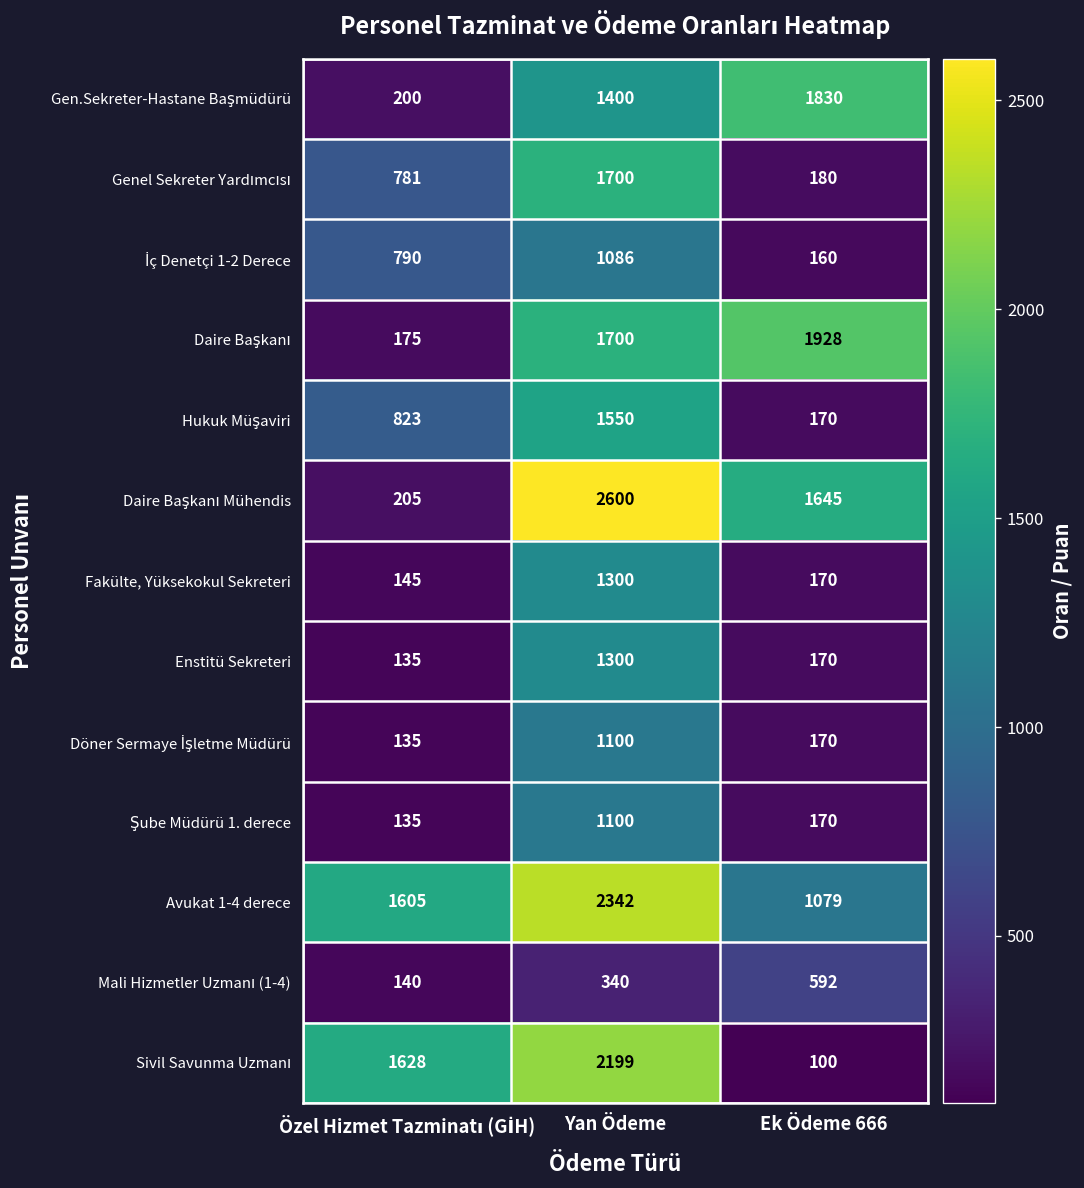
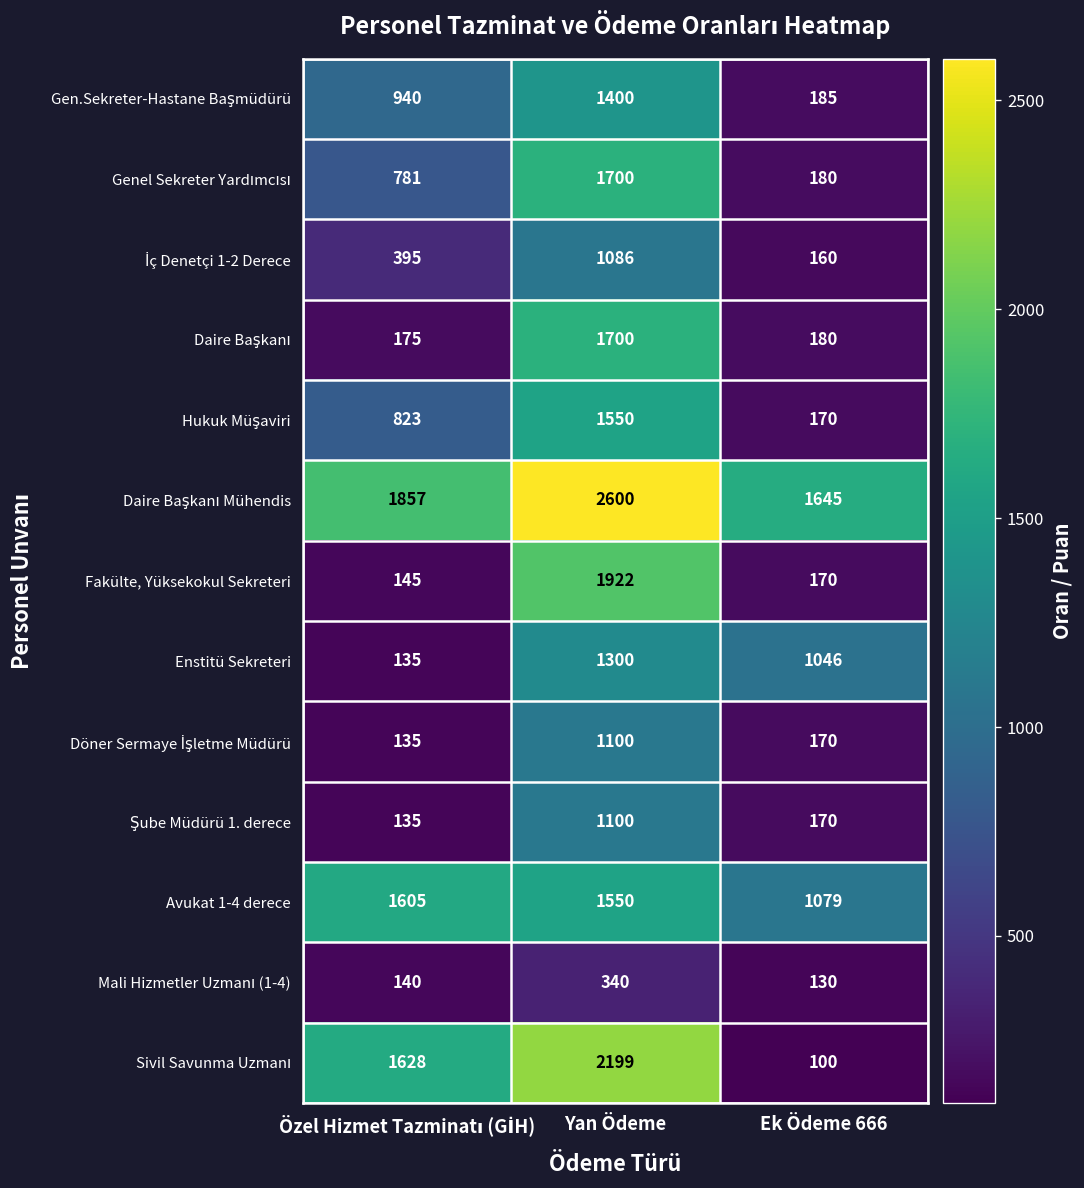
Gen.Sekreter-Hastane Başmüdürü, Özel Hizmet Tazminatı (GİH): 200 -> 940
Gen.Sekreter-Hastane Başmüdürü, Ek Ödeme 666: 1830 -> 185
İç Denetçi 1-2 Derece, Özel Hizmet Tazminatı (GİH): 790 -> 395
Daire Başkanı, Ek Ödeme 666: 1928 -> 180
Daire Başkanı Mühendis, Özel Hizmet Tazminatı (GİH): 205 -> 1857
Fakülte, Yüksekokul Sekreteri, Yan Ödeme: 1300 -> 1922
Enstitü Sekreteri, Ek Ödeme 666: 170 -> 1046
Avukat 1-4 derece, Yan Ödeme: 2342 -> 1550
Mali Hizmetler Uzmanı (1-4), Ek Ödeme 666: 592 -> 130
